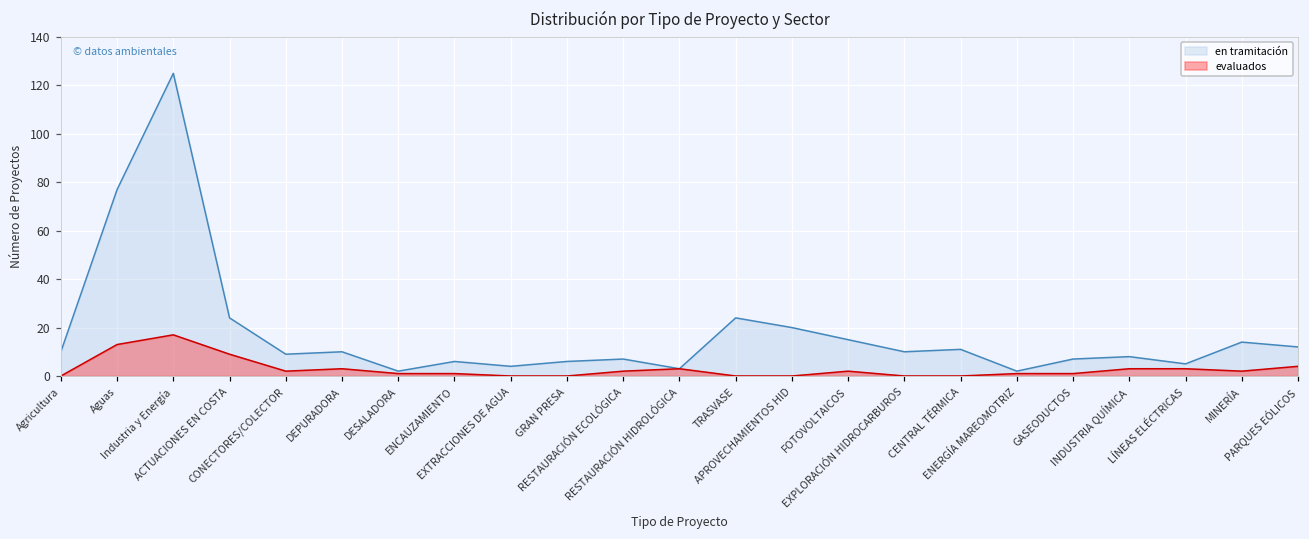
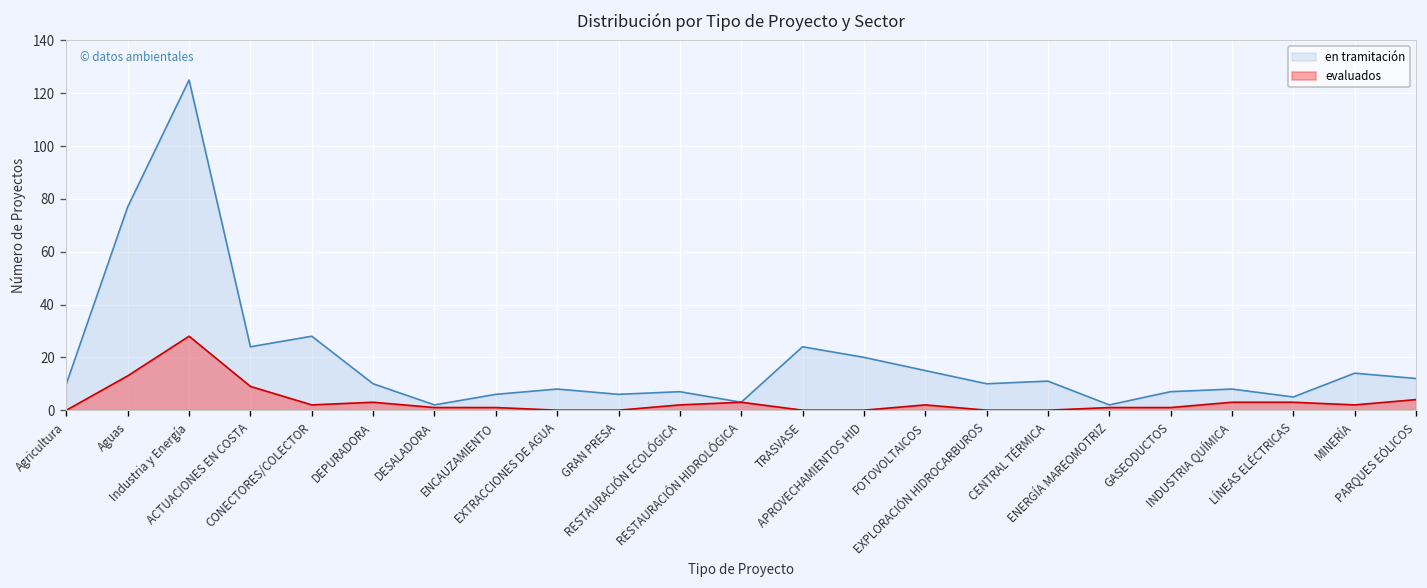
evaluados, Industria y Energía: 17 -> 28
en tramitación, CONECTORES/COLECTOR: 9 -> 28
en tramitación, EXTRACCIONES DE AGUA: 4 -> 8
